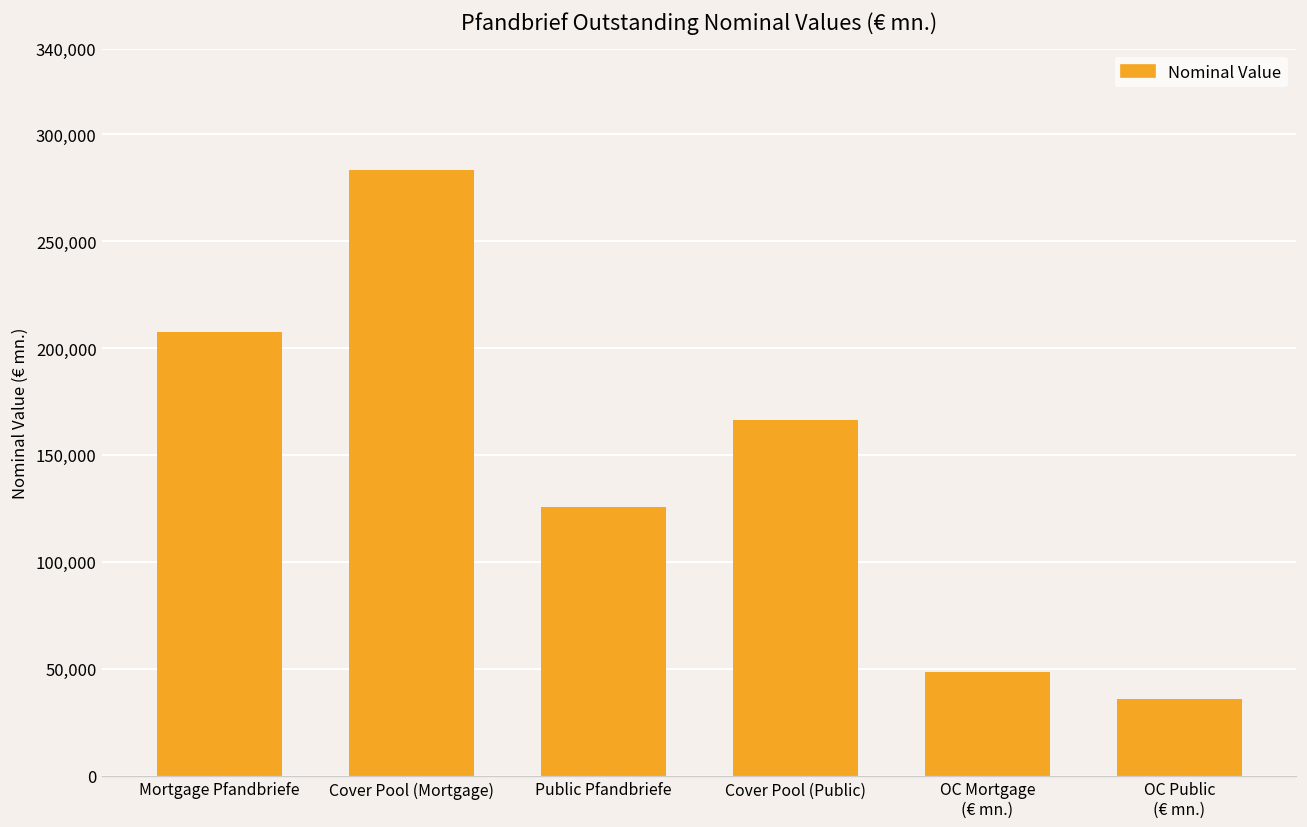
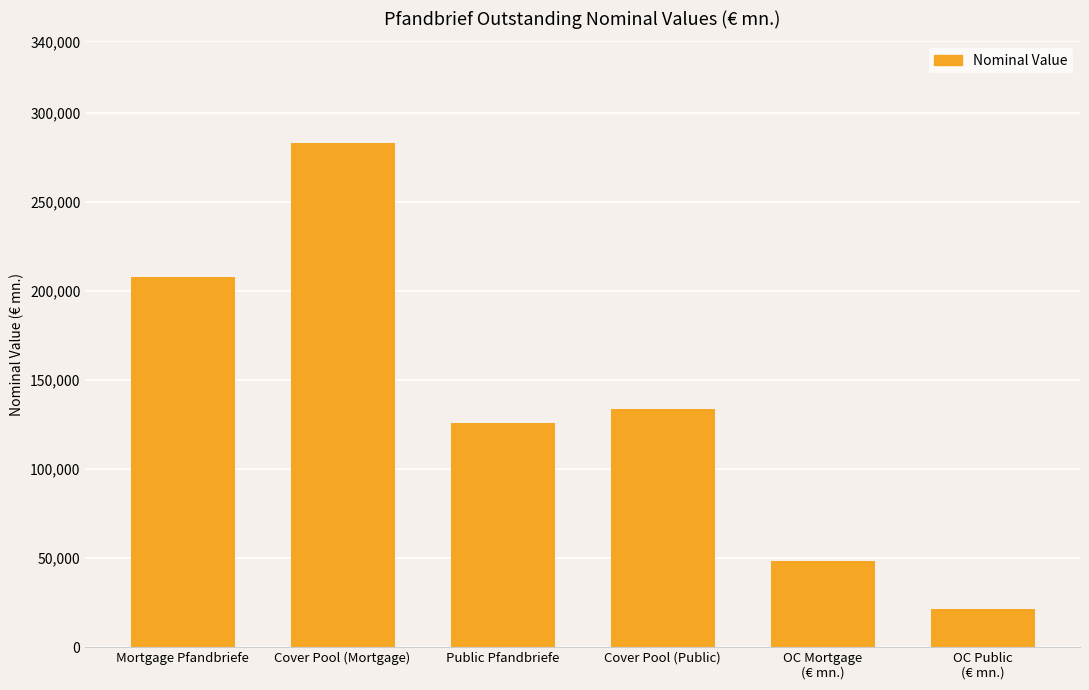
Cover Pool (Public): 166,000 -> 133,000
OC Public (€ mn.): 36,000 -> 21,000
